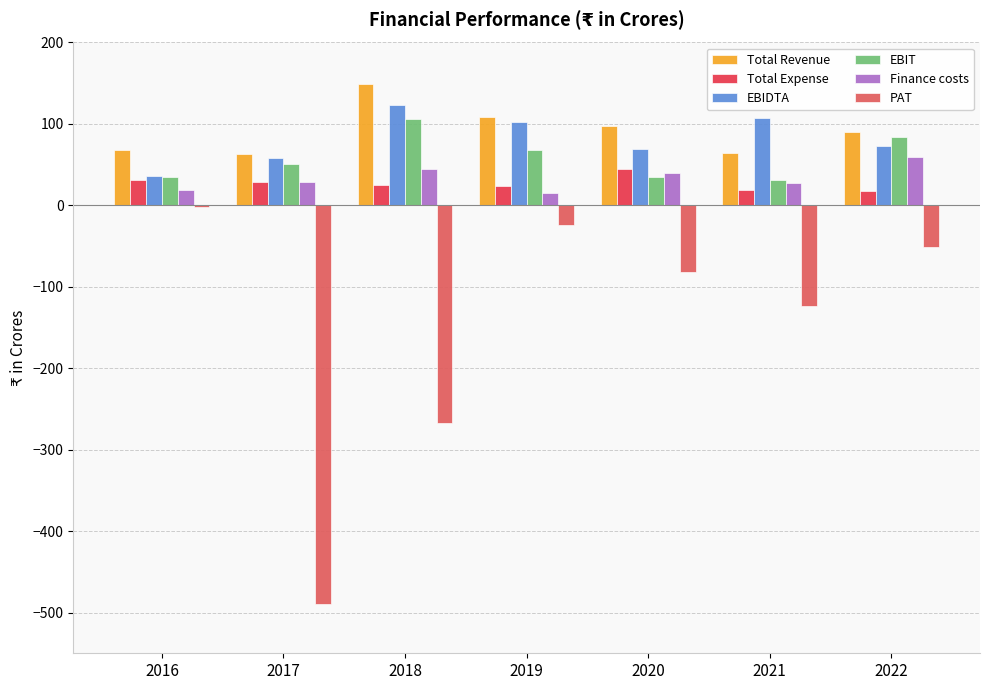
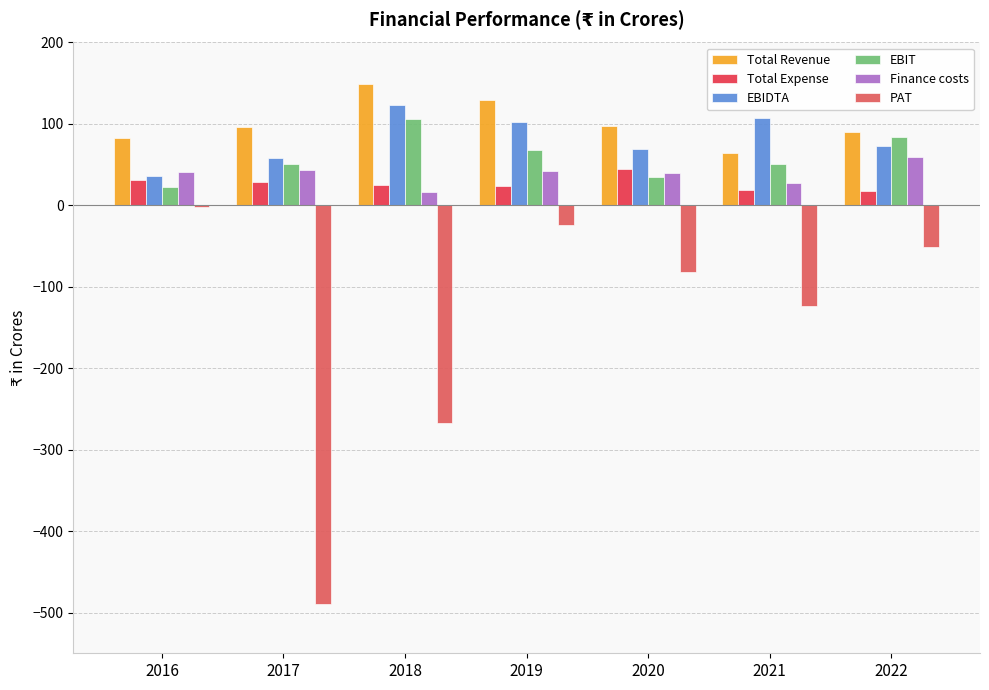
Total Revenue, 2016: 70 -> 80
EBIT, 2016: 30 -> 20
Finance costs, 2016: 20 -> 40
Total Revenue, 2017: 60 -> 100
Finance costs, 2017: 30 -> 40
Finance costs, 2018: 40 -> 20
Total Revenue, 2019: 110 -> 130
Finance costs, 2019: 20 -> 40
EBIT, 2021: 30 -> 50
